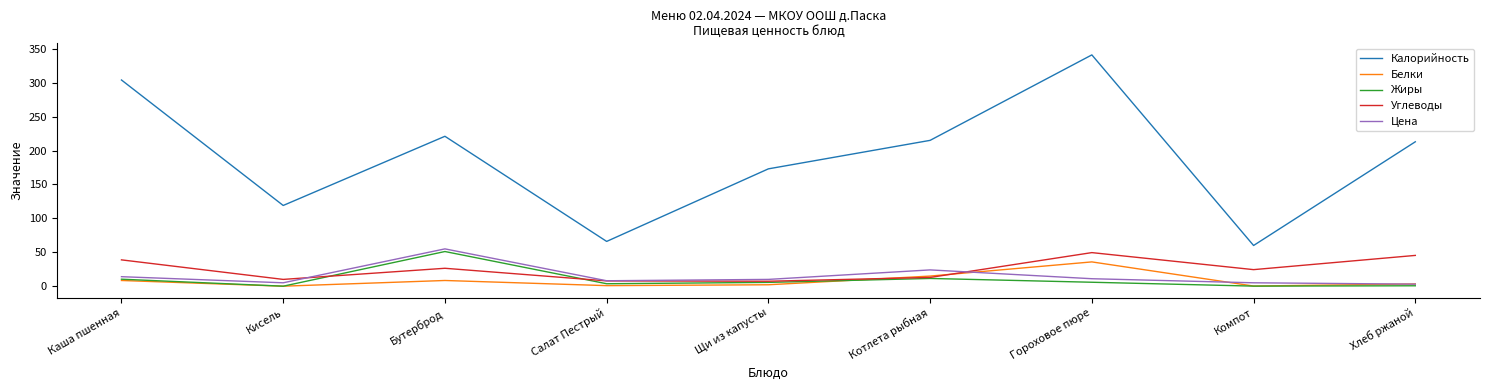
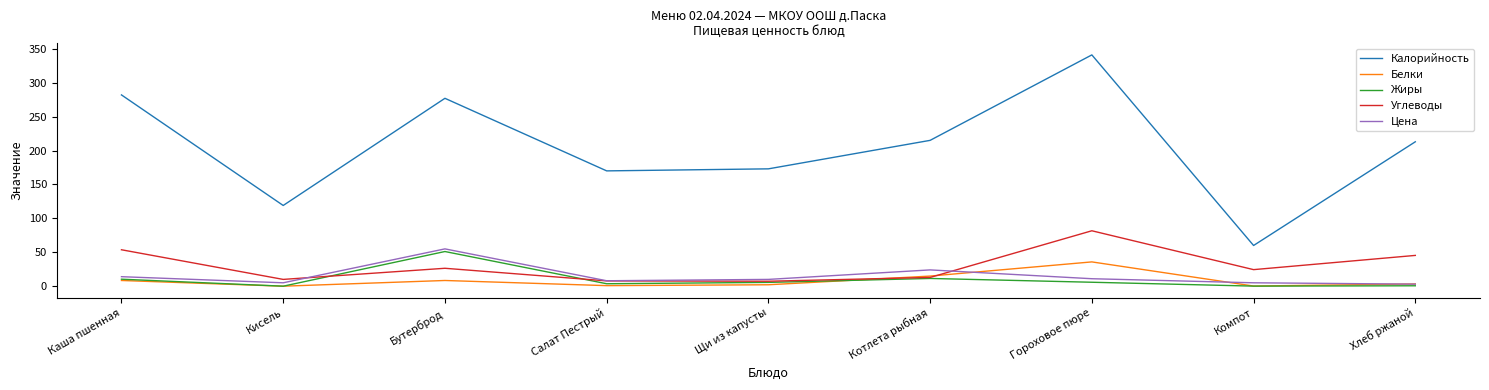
Калорийность, Каша пшенная: 300 -> 280
Углеводы, Каша пшенная: 40 -> 50
Калорийность, Бутерброд: 220 -> 280
Калорийность, Салат Пестрый: 70 -> 170
Углеводы, Гороховое пюре: 50 -> 80
